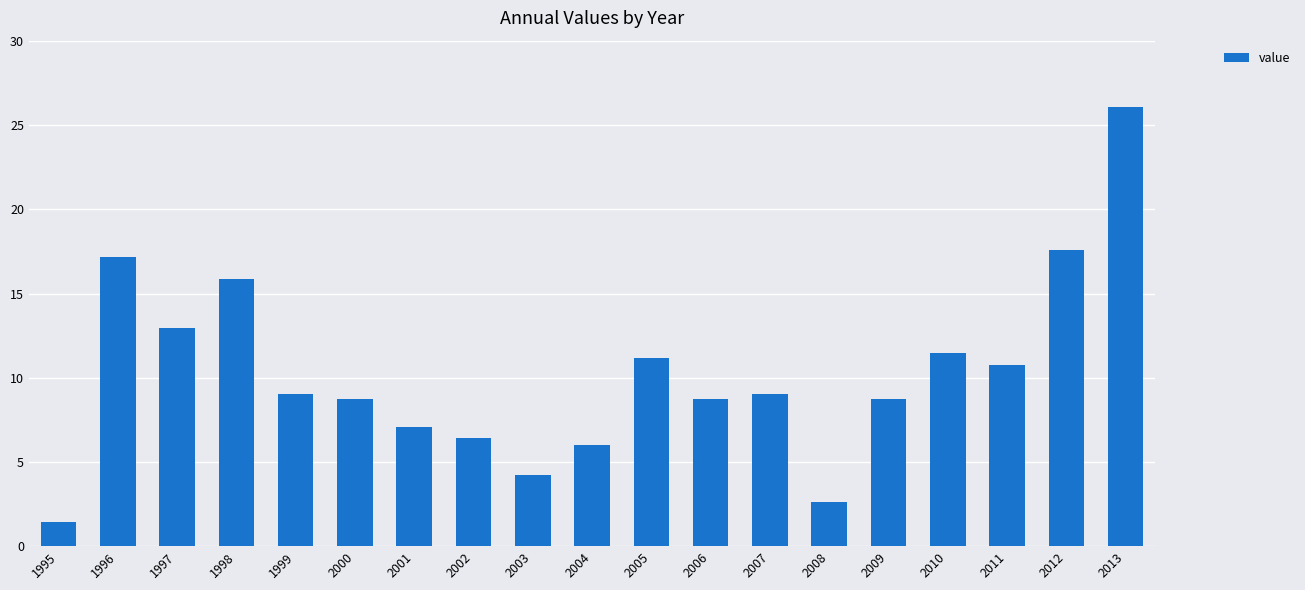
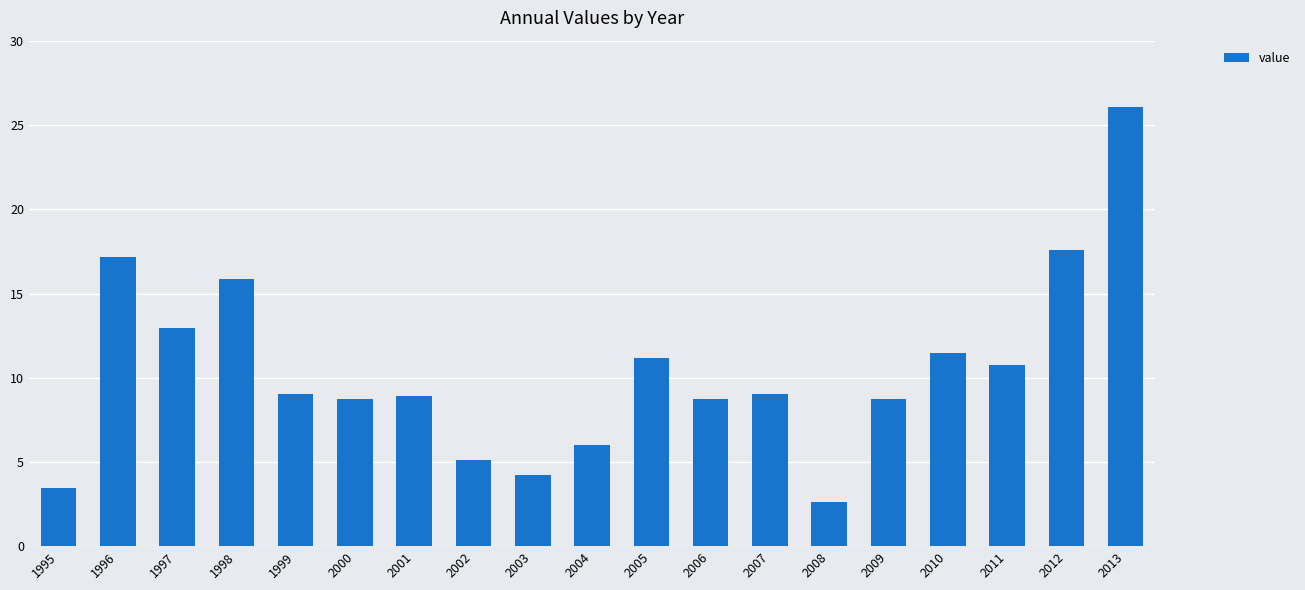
1995: 1.4 -> 3.4
2001: 7.1 -> 8.9
2002: 6.4 -> 5.1
